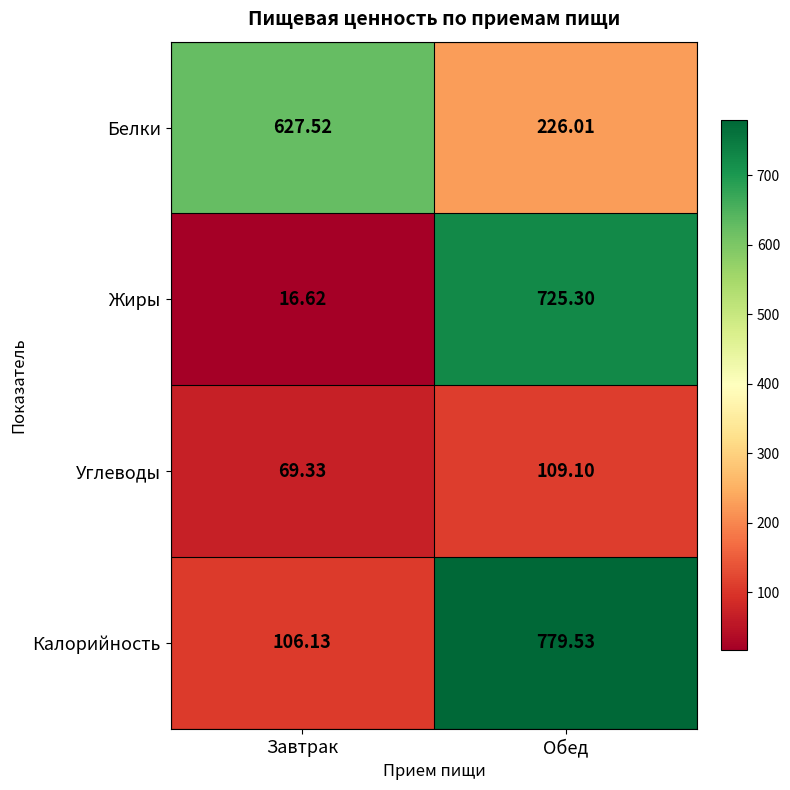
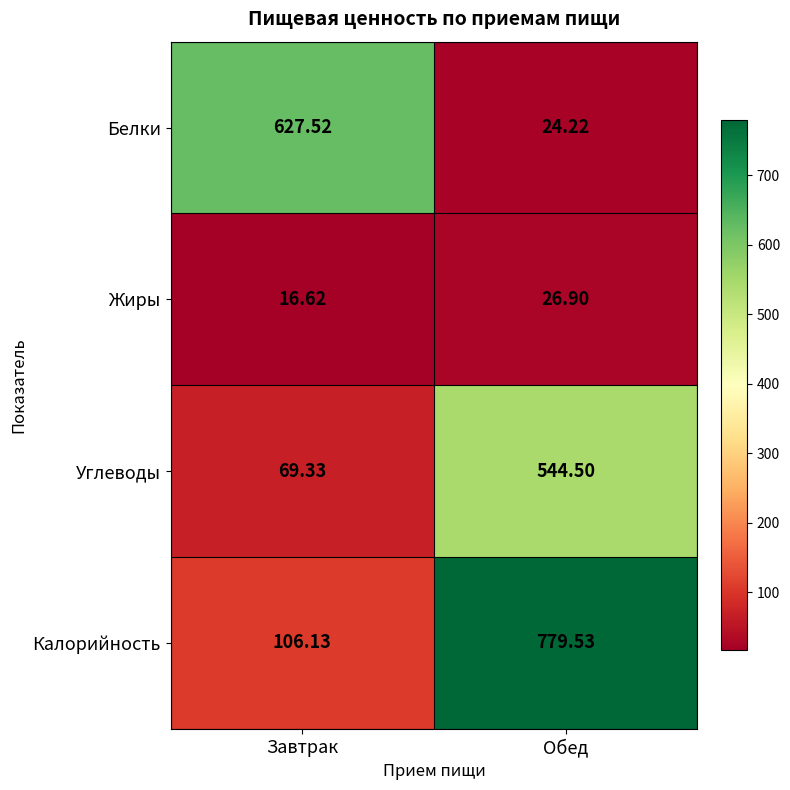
Белки, Обед: 226.01 -> 24.22
Жиры, Обед: 725.30 -> 26.90
Углеводы, Обед: 109.10 -> 544.50
